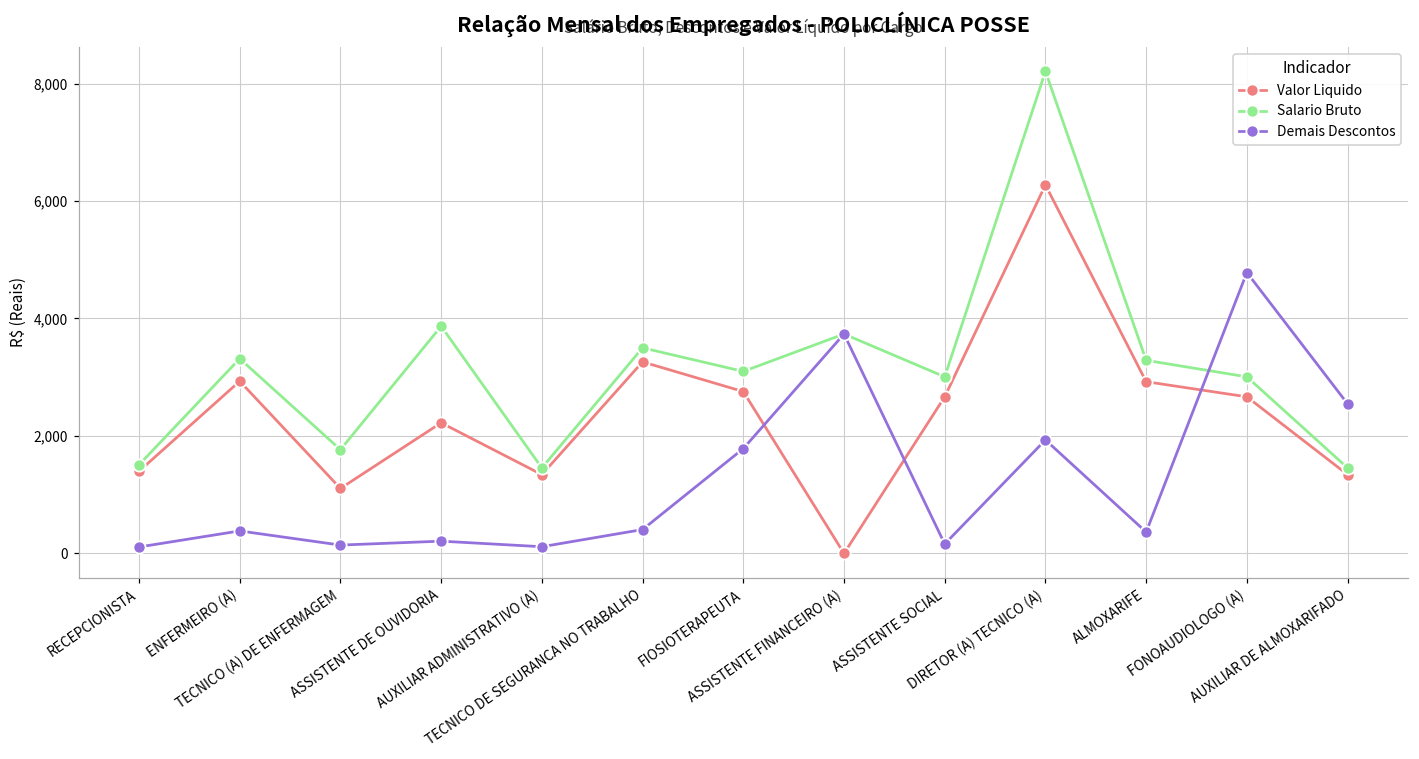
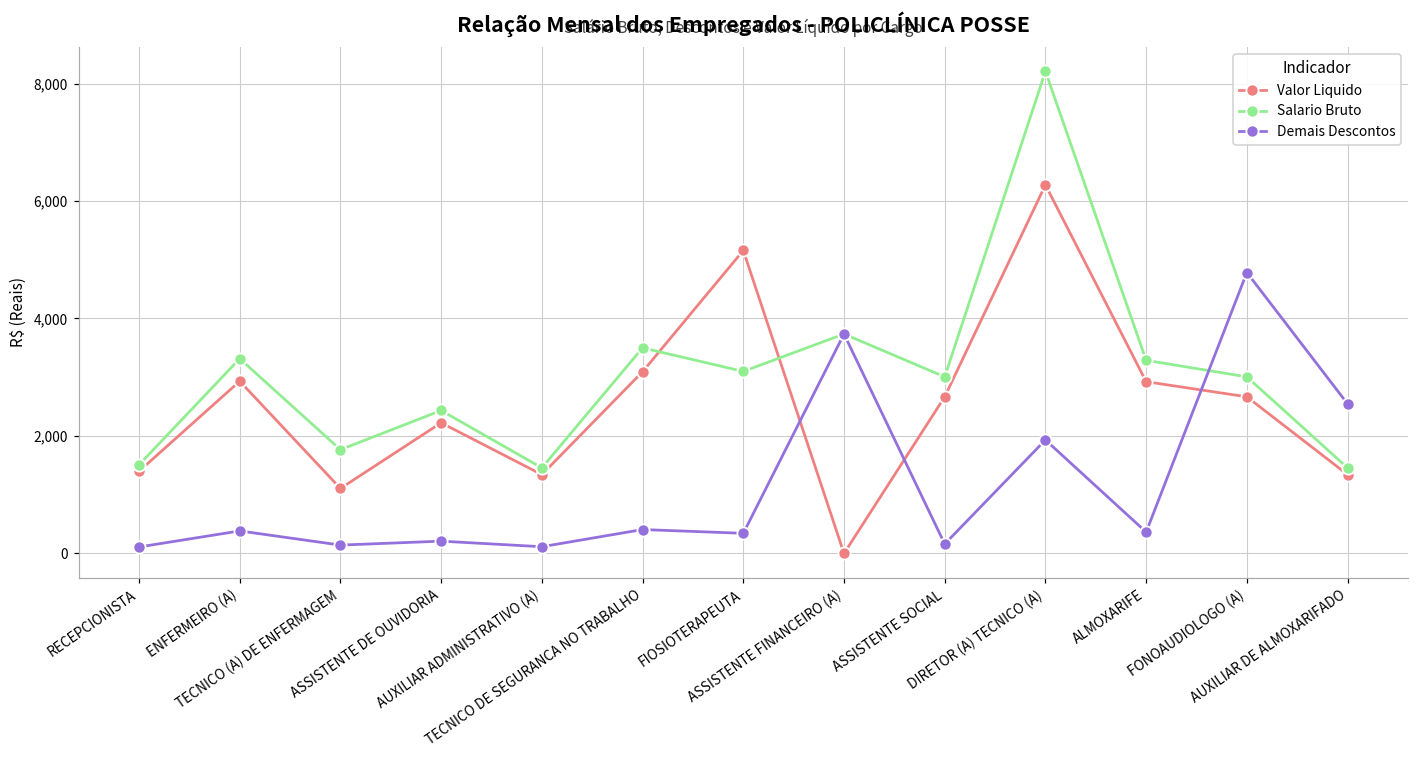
Salario Bruto, ASSISTENTE DE OUVIDORIA: 3,900 -> 2,400
Valor Liquido, TECNICO DE SEGURANCA NO TRABALHO: 3,300 -> 3,100
Valor Liquido, FIOSIOTERAPEUTA: 2,800 -> 5,200
Demais Descontos, FIOSIOTERAPEUTA: 1,800 -> 300
